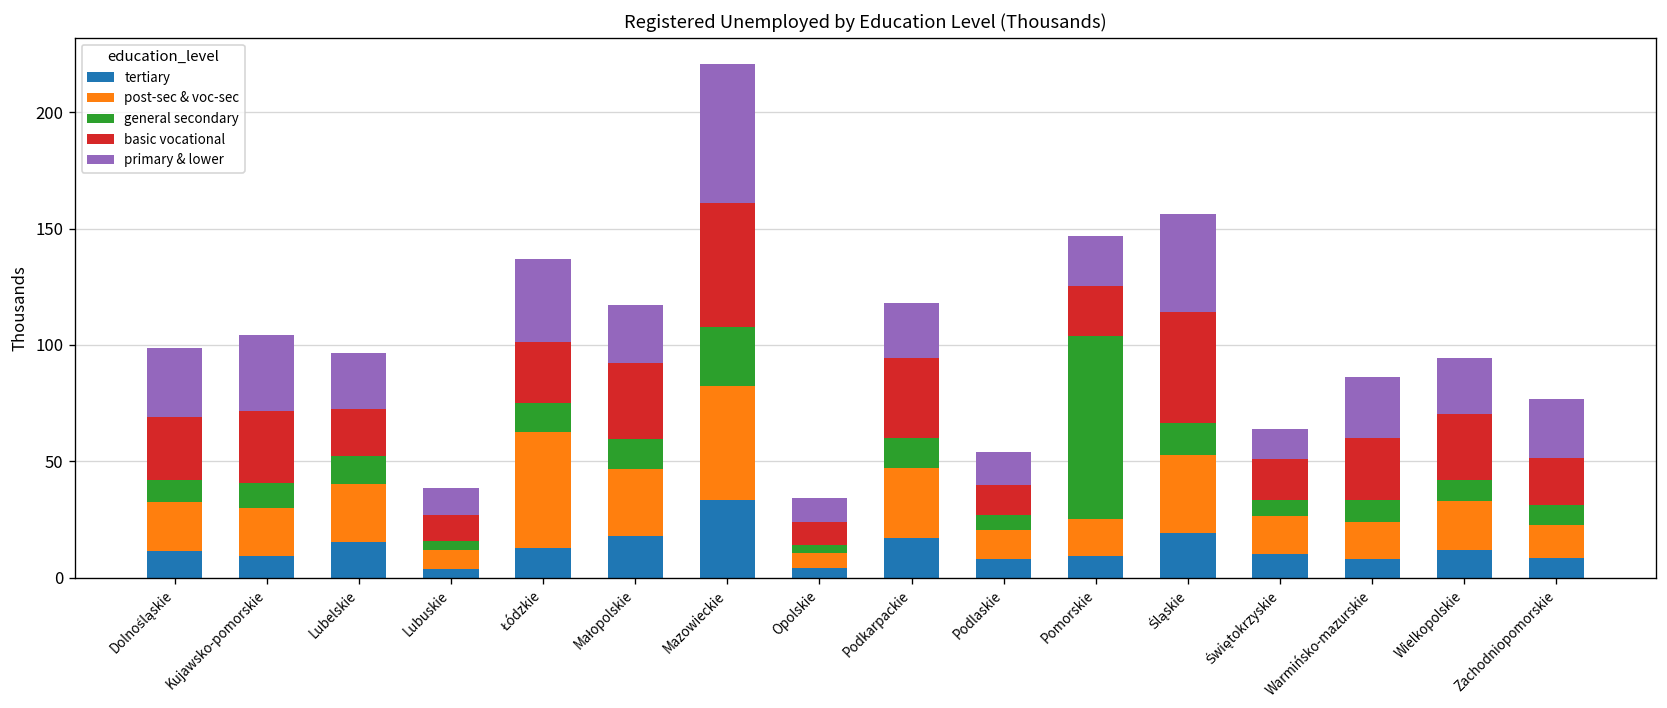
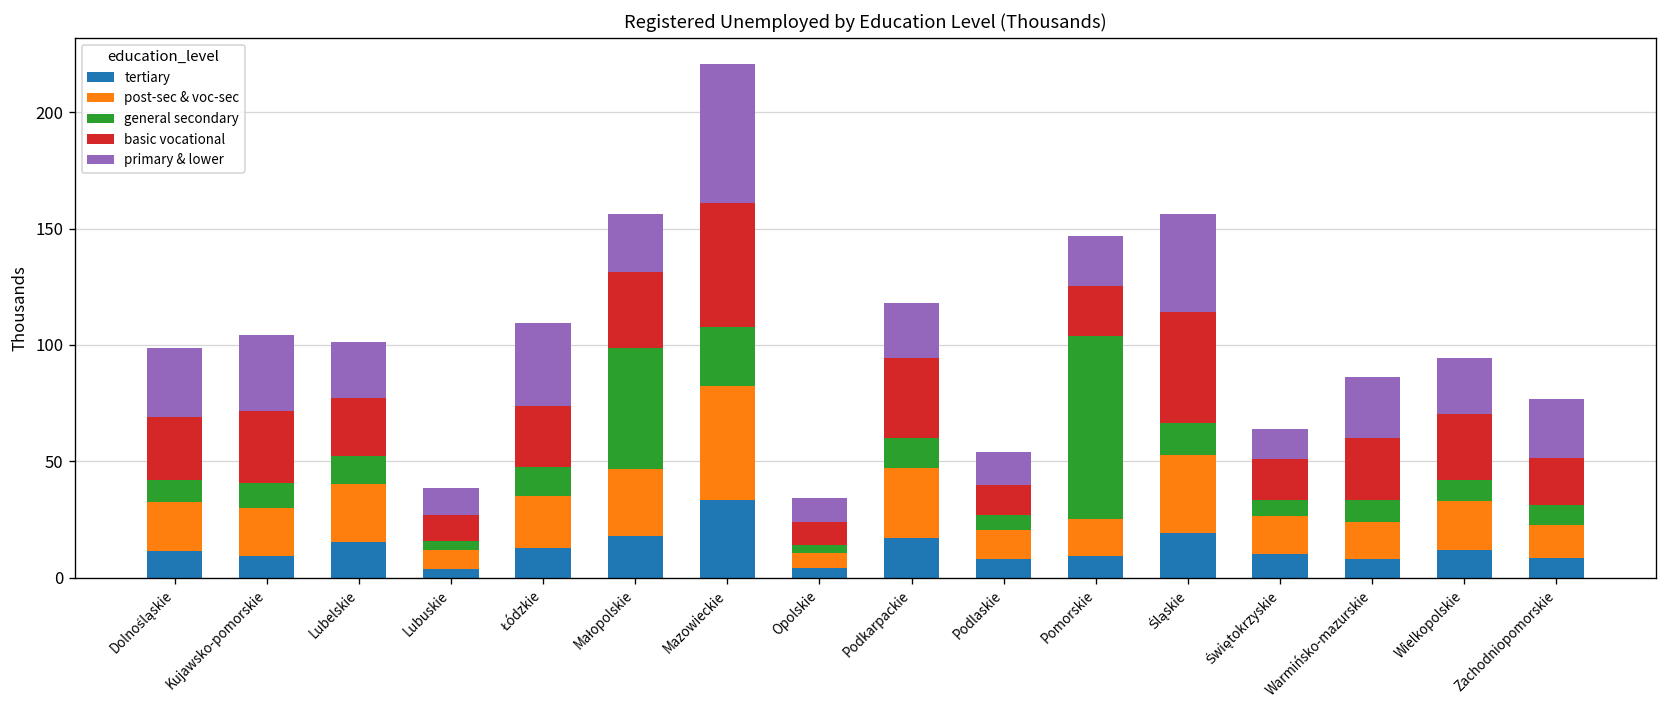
basic vocational, Lubelskie: 20 -> 25
post-sec & voc-sec, Łódzkie: 50 -> 22
general secondary, Małopolskie: 13 -> 52
